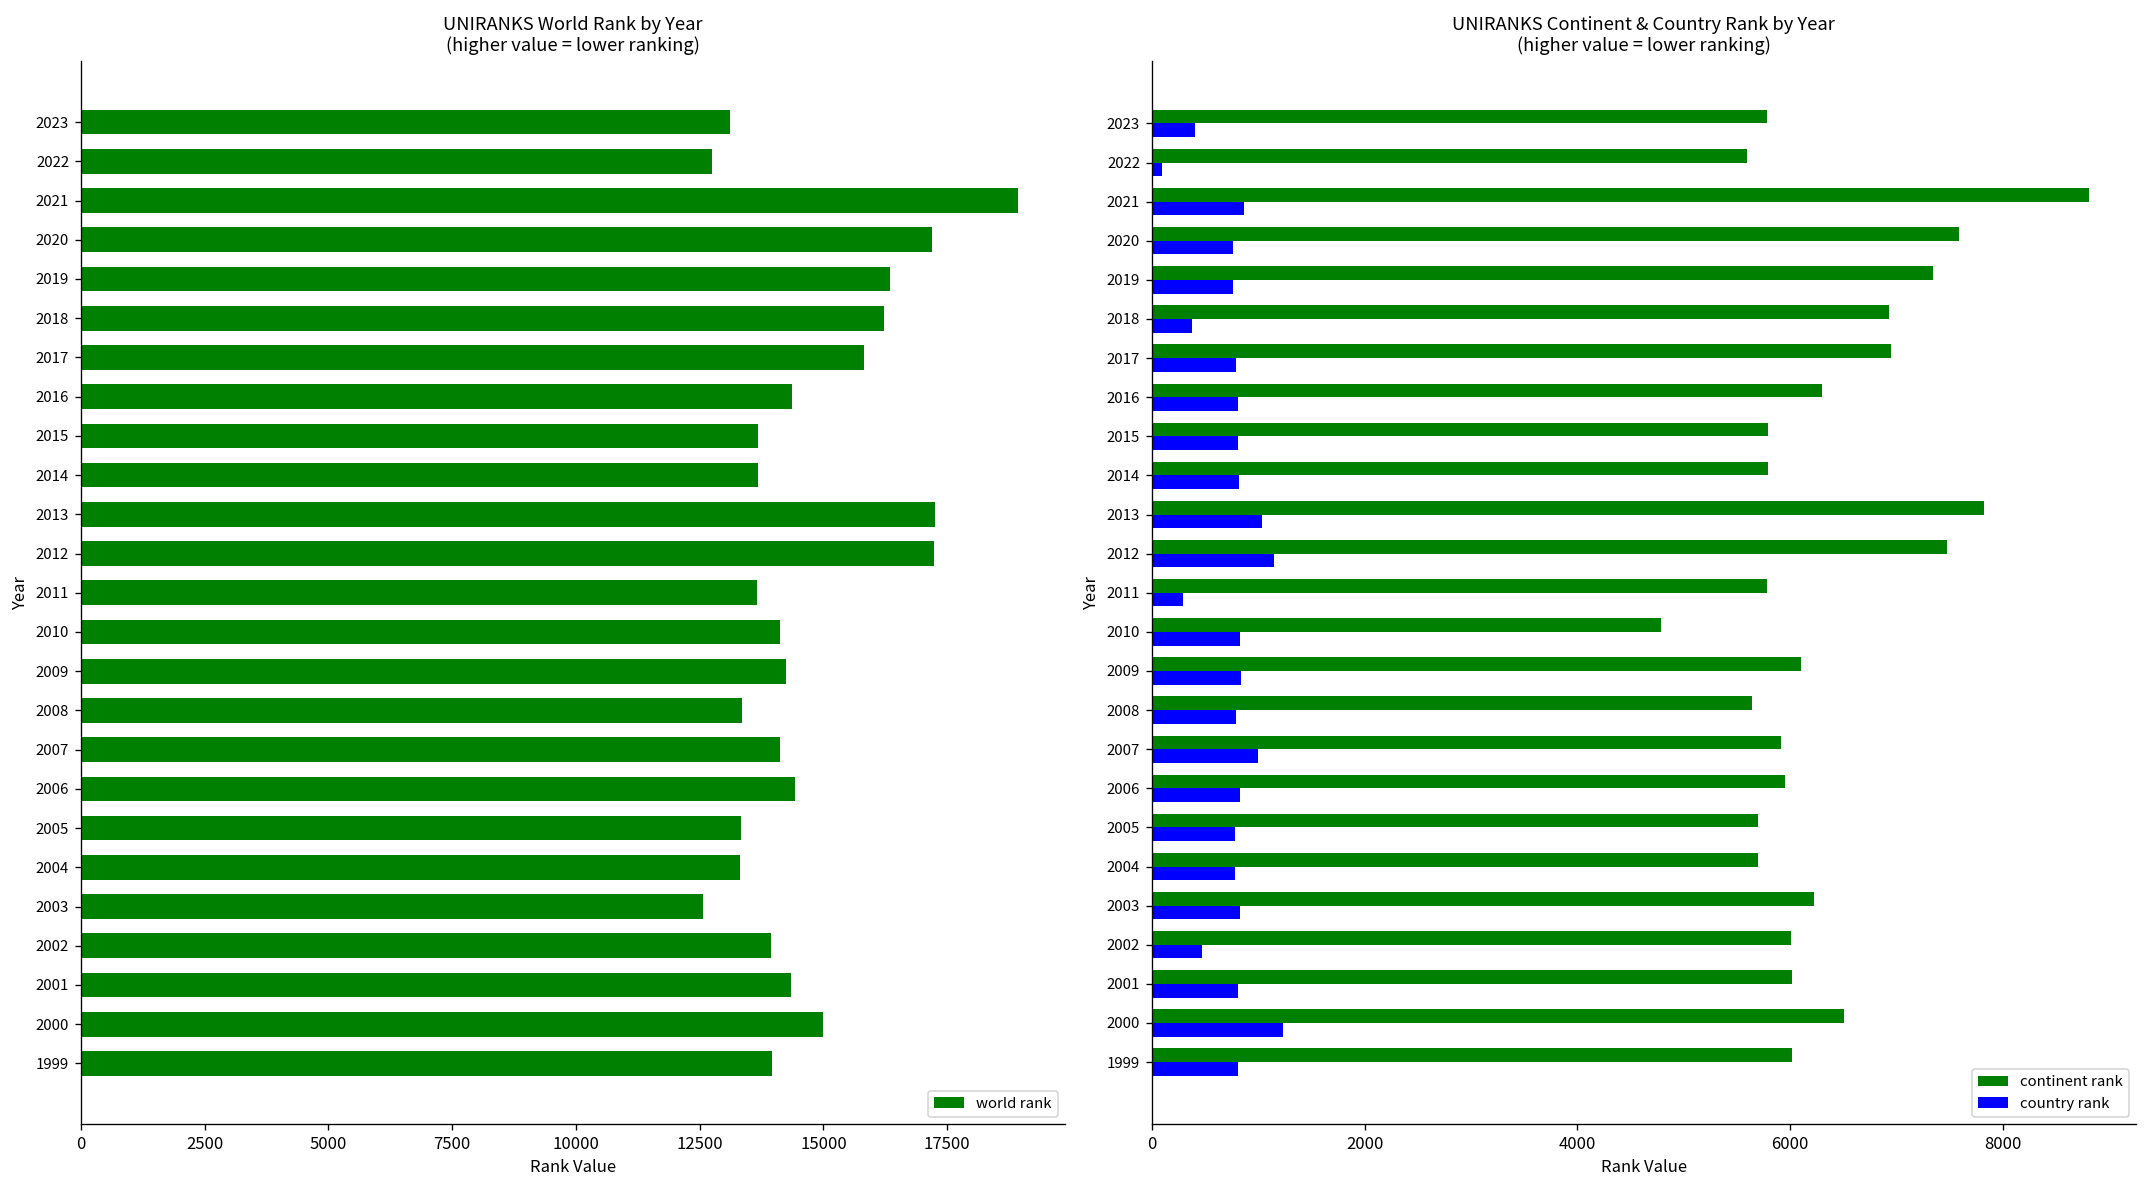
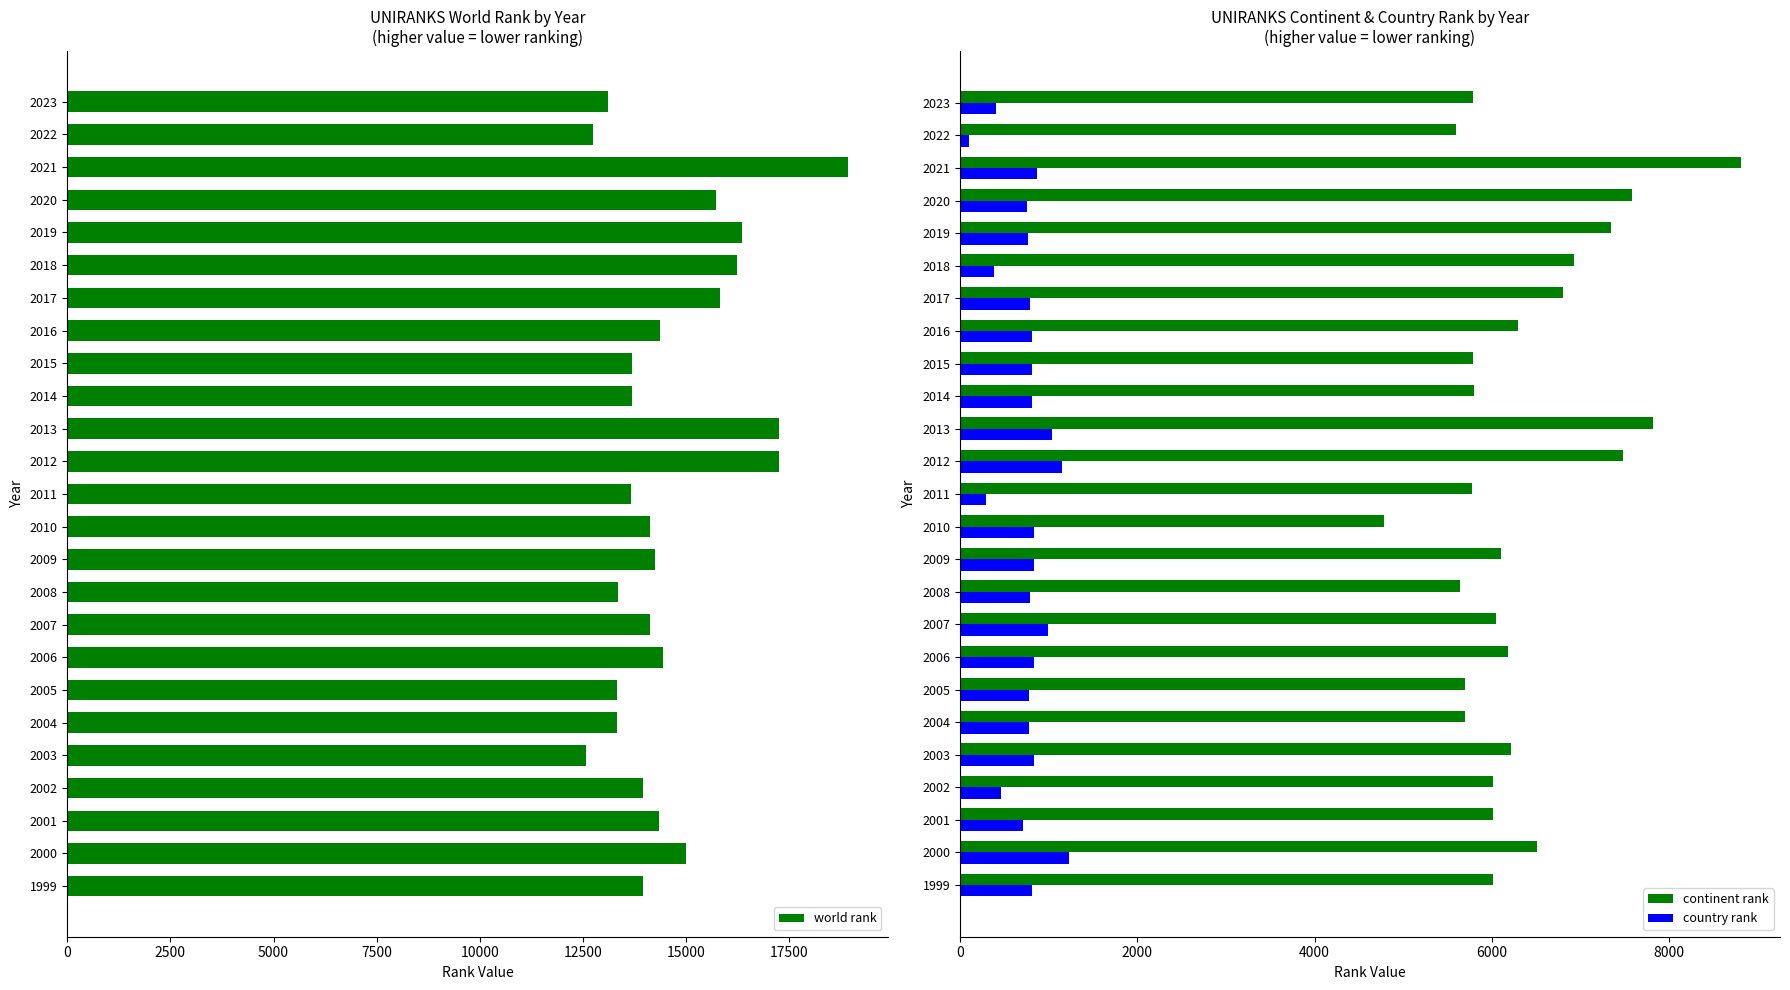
UNIRANKS World Rank by Year (higher value = lower ranking), 2020: 17200 -> 15700
UNIRANKS Continent & Country Rank by Year (higher value = lower ranking), continent rank, 2017: 6900 -> 6800
UNIRANKS Continent & Country Rank by Year (higher value = lower ranking), continent rank, 2007: 5900 -> 6000
UNIRANKS Continent & Country Rank by Year (higher value = lower ranking), continent rank, 2006: 6000 -> 6200
UNIRANKS Continent & Country Rank by Year (higher value = lower ranking), country rank, 2001: 800 -> 700
